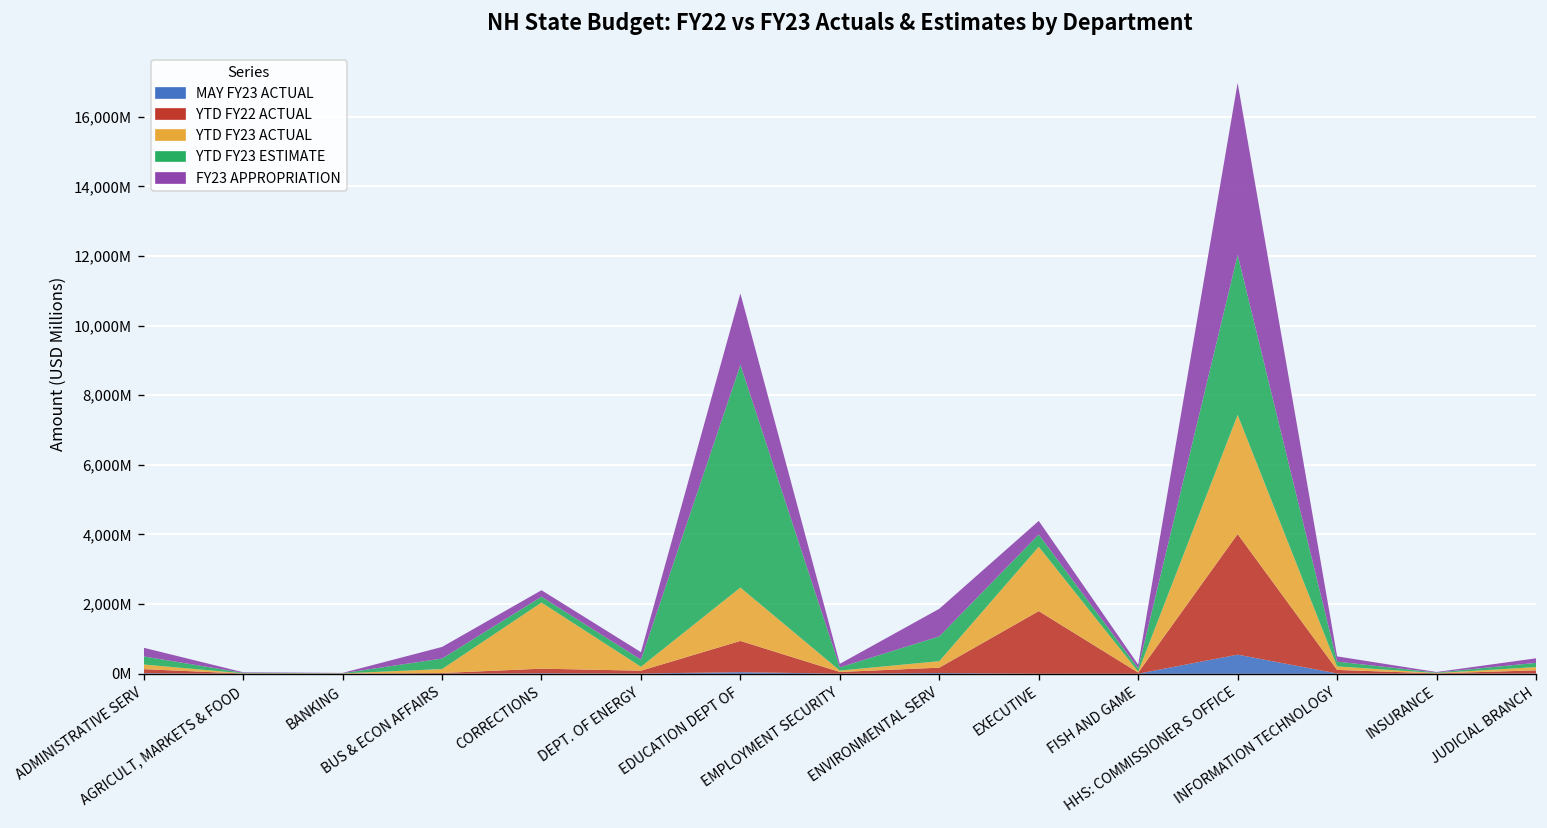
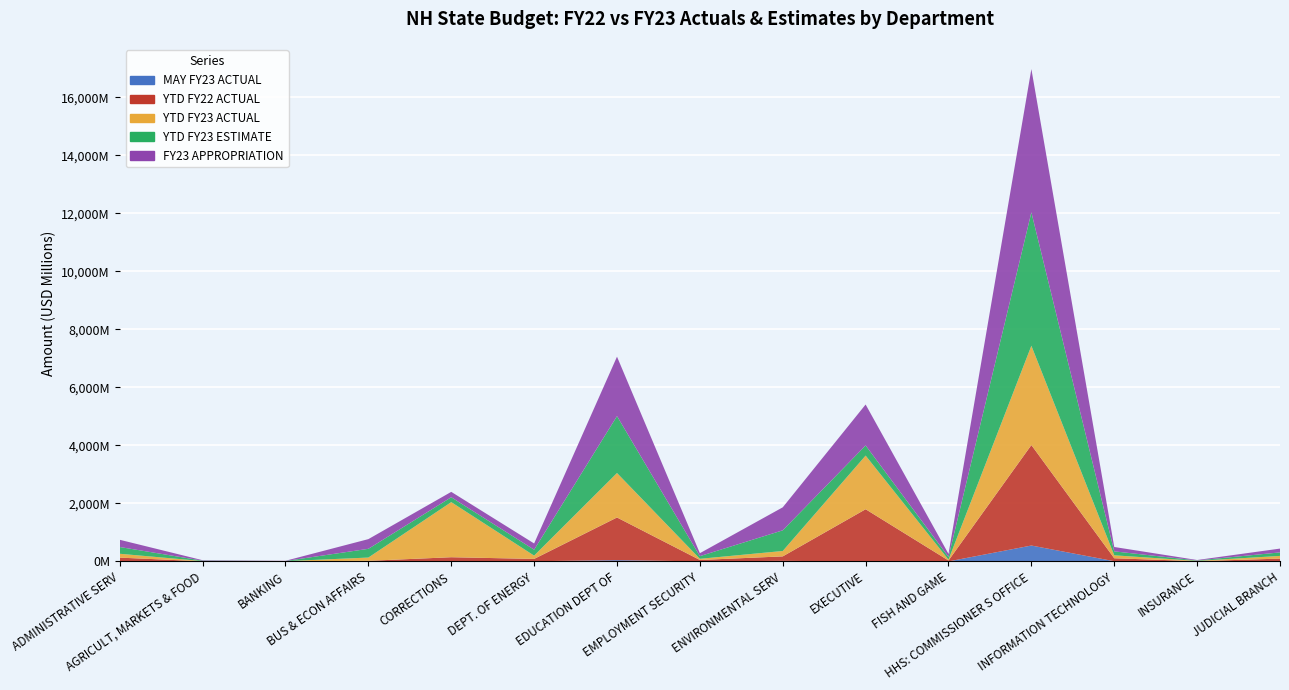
YTD FY22 ACTUAL, EDUCATION DEPT OF: 900,000,000 -> 1,500,000,000
YTD FY23 ESTIMATE, EDUCATION DEPT OF: 6,400,000,000 -> 2,000,000,000
FY23 APPROPRIATION, EXECUTIVE: 400,000,000 -> 1,400,000,000
